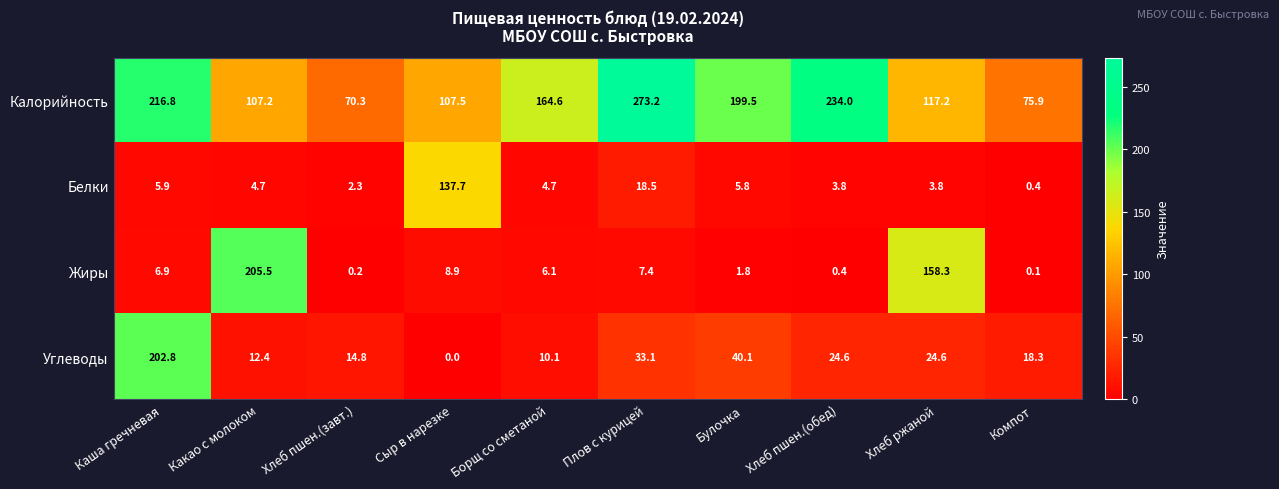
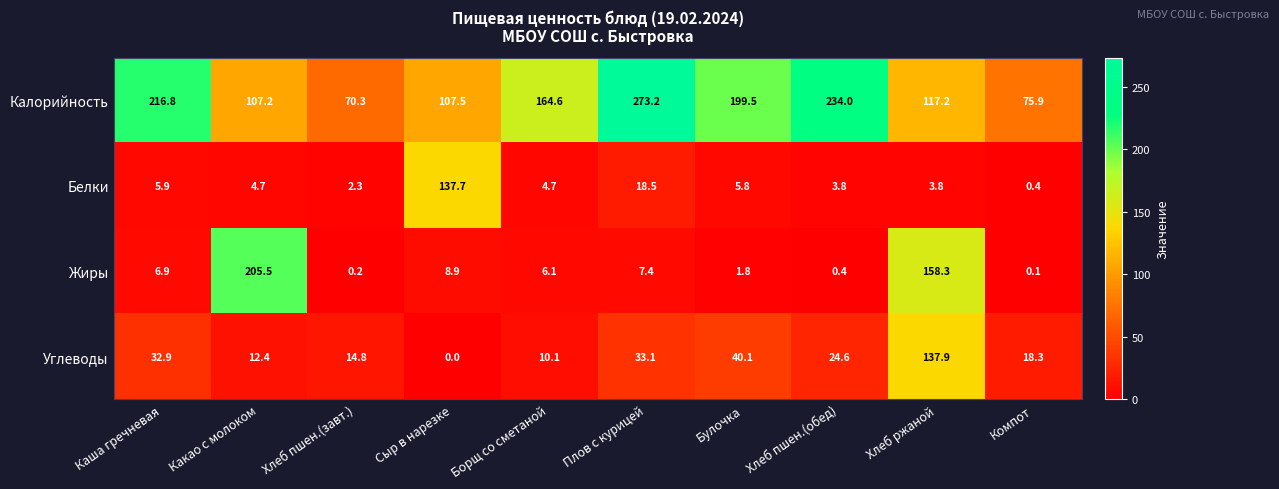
Углеводы, Каша гречневая: 202.8 -> 32.9
Углеводы, Хлеб ржаной: 24.6 -> 137.9
